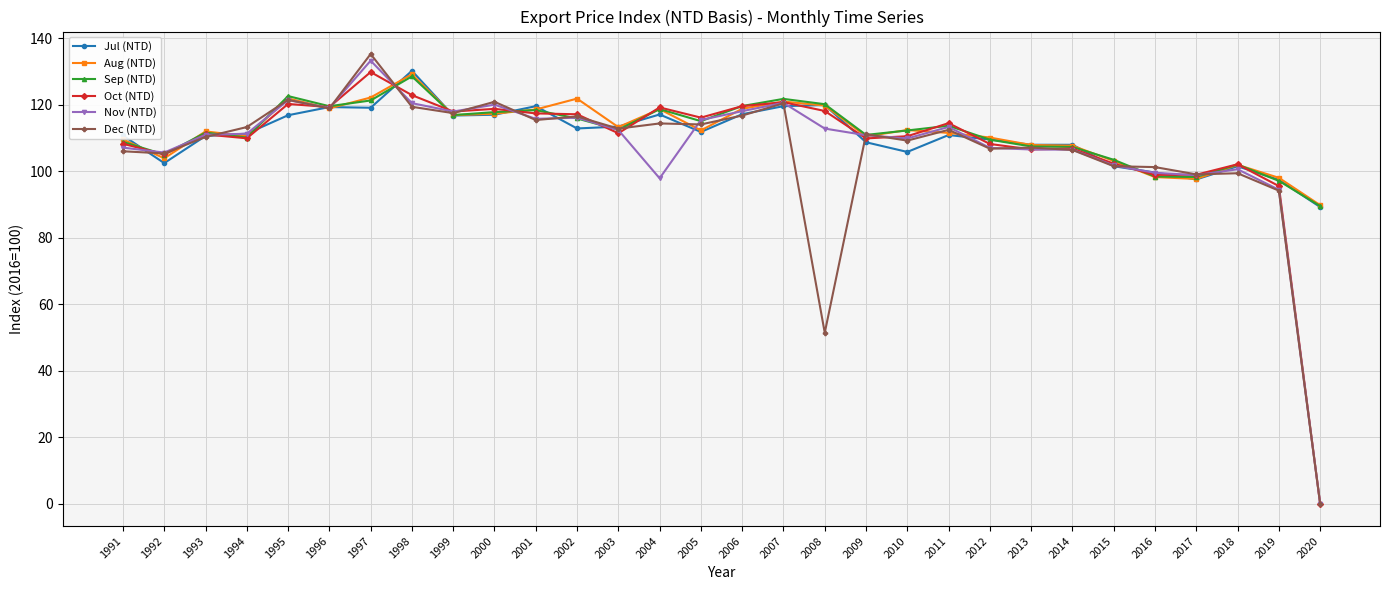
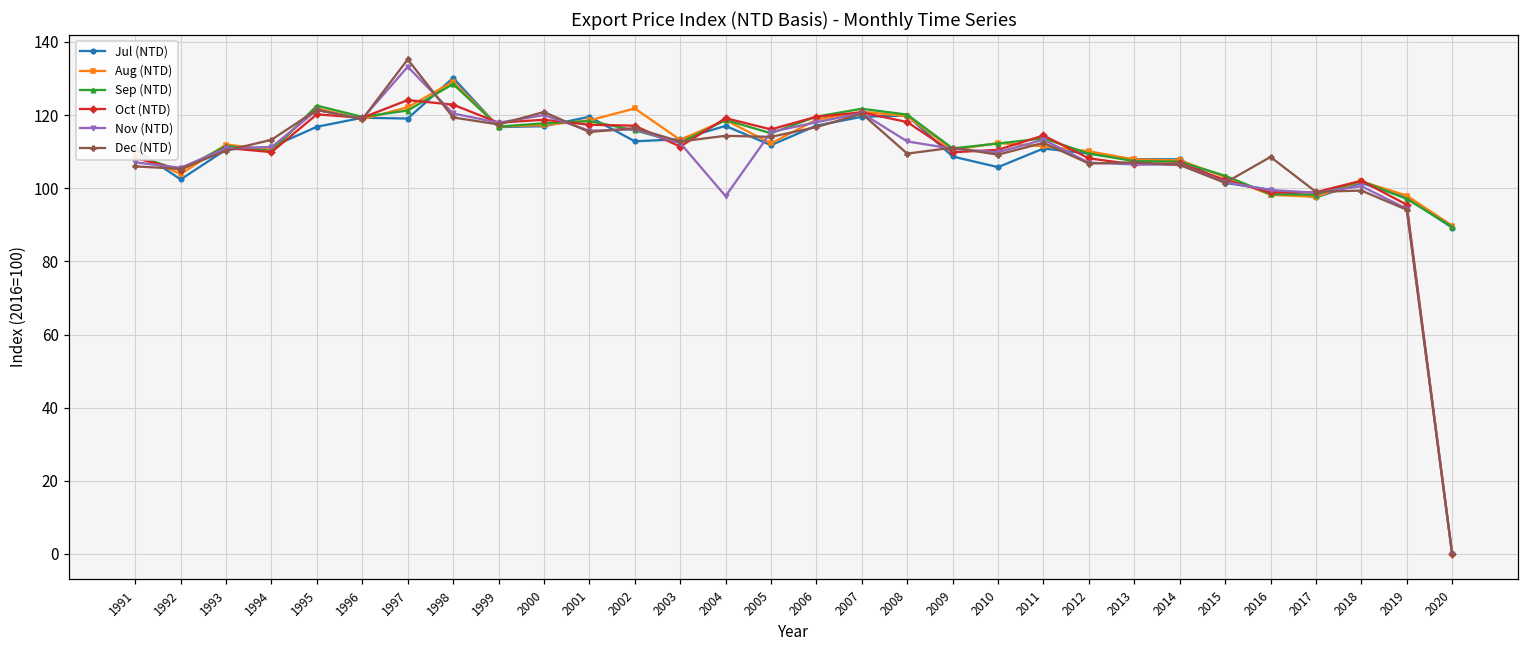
Oct (NTD), 1997: 130 -> 124
Dec (NTD), 2008: 51 -> 109
Dec (NTD), 2016: 101 -> 109
